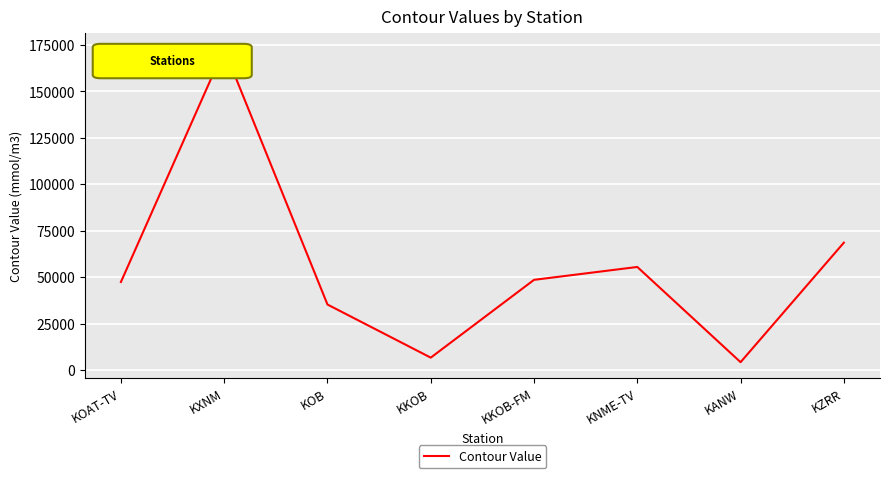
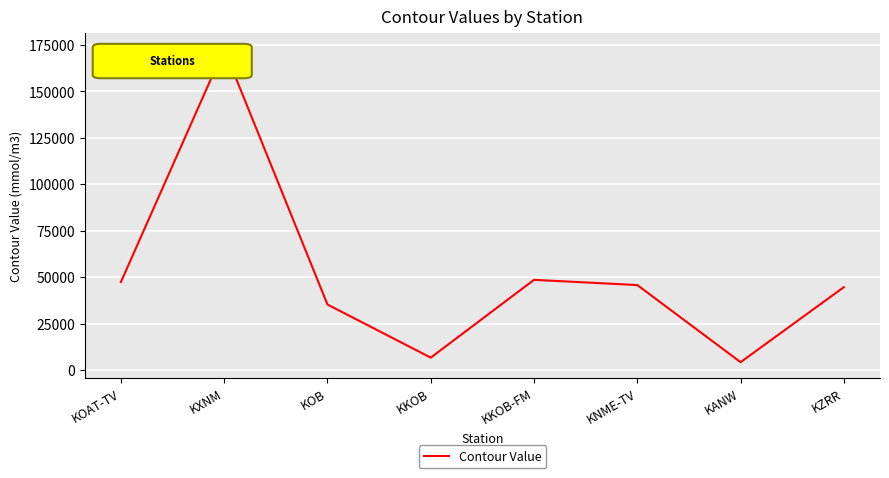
KNME-TV: 56000 -> 46000
KZRR: 69000 -> 45000
